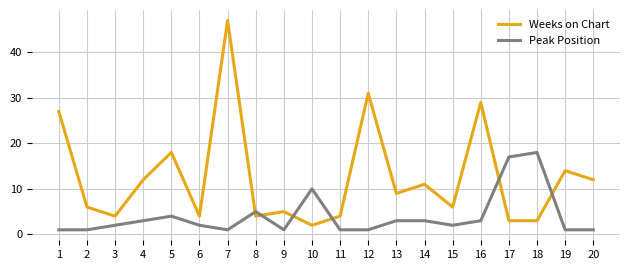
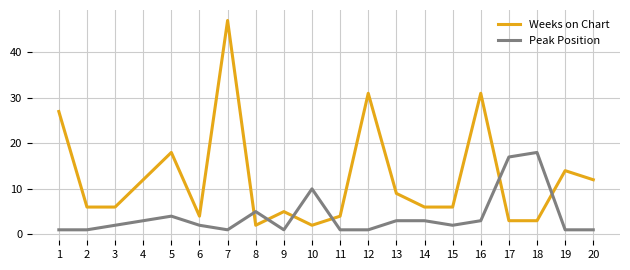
Weeks on Chart, 3: 4 -> 6
Weeks on Chart, 8: 4 -> 2
Weeks on Chart, 14: 11 -> 6
Weeks on Chart, 16: 29 -> 31
